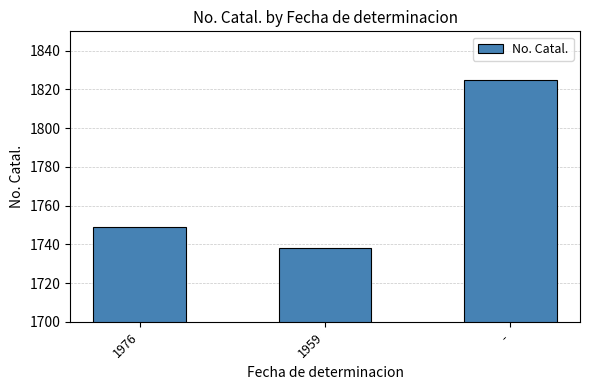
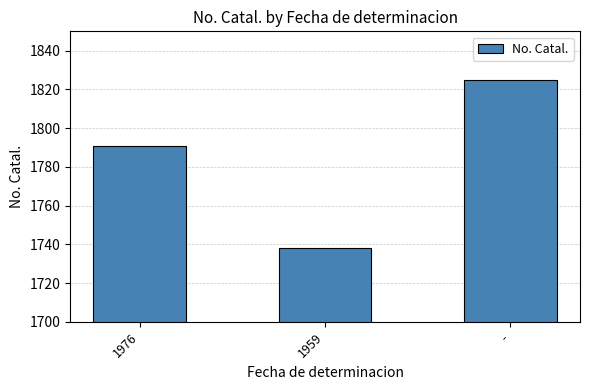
1976: 1749 -> 1791
